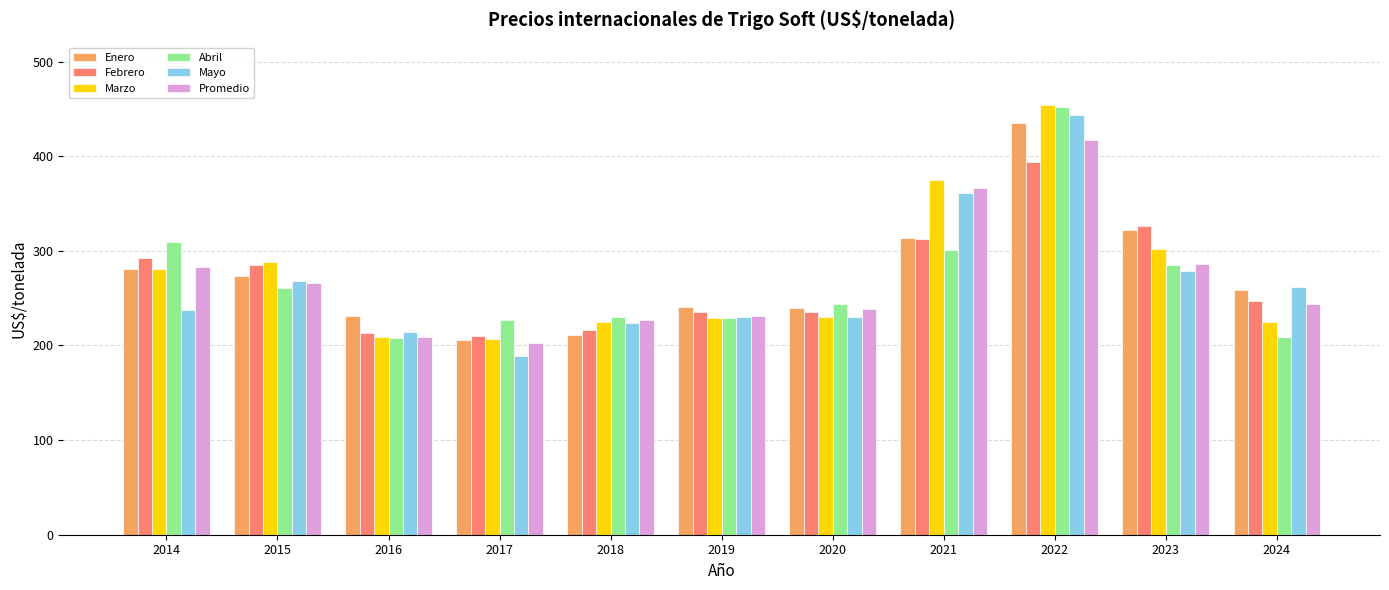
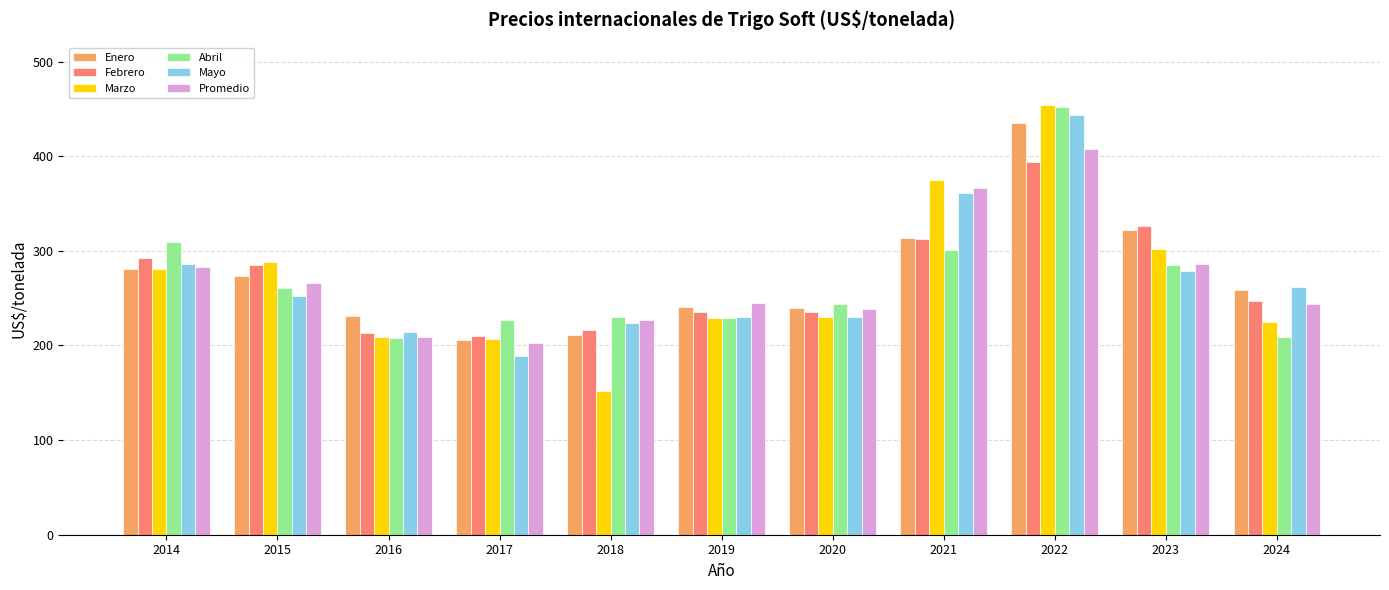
Mayo, 2014: 240 -> 290
Mayo, 2015: 270 -> 250
Marzo, 2018: 220 -> 150
Promedio, 2019: 230 -> 240
Promedio, 2022: 420 -> 410
